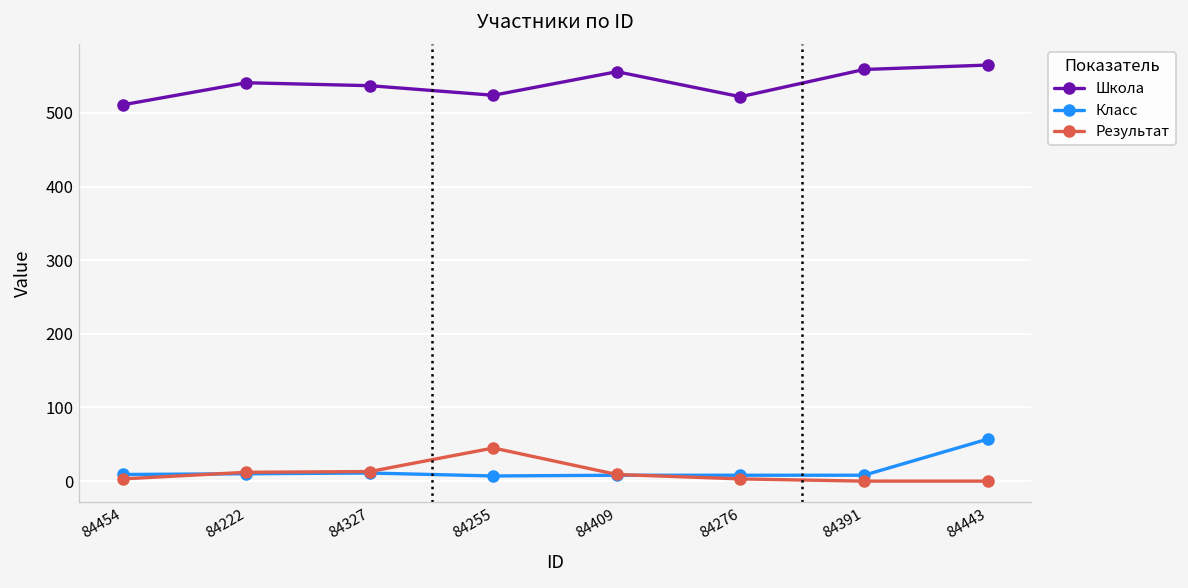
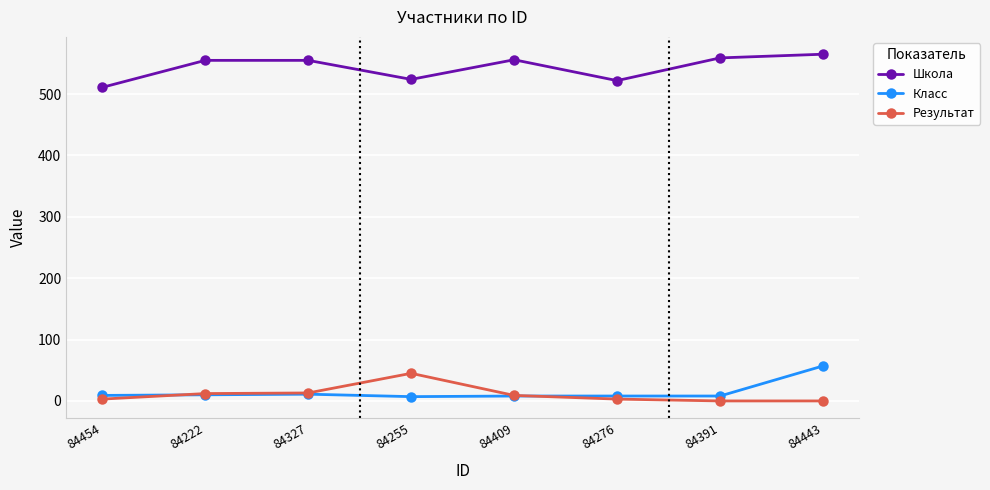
Школа, 84222: 540 -> 560
Школа, 84327: 540 -> 560
